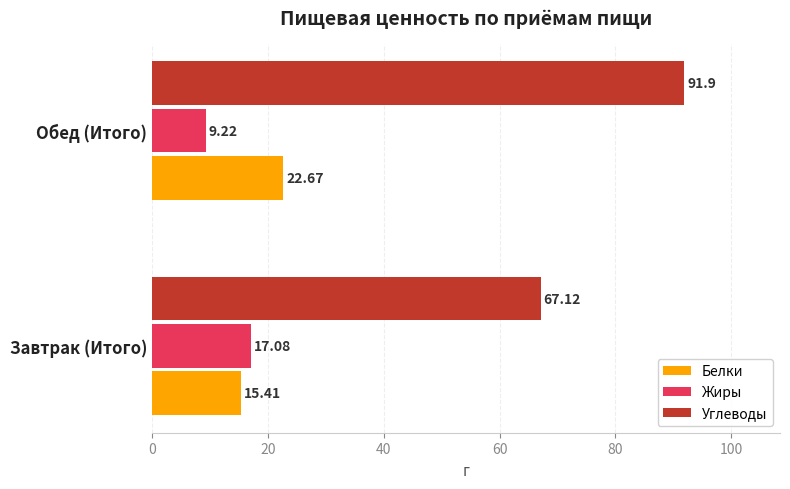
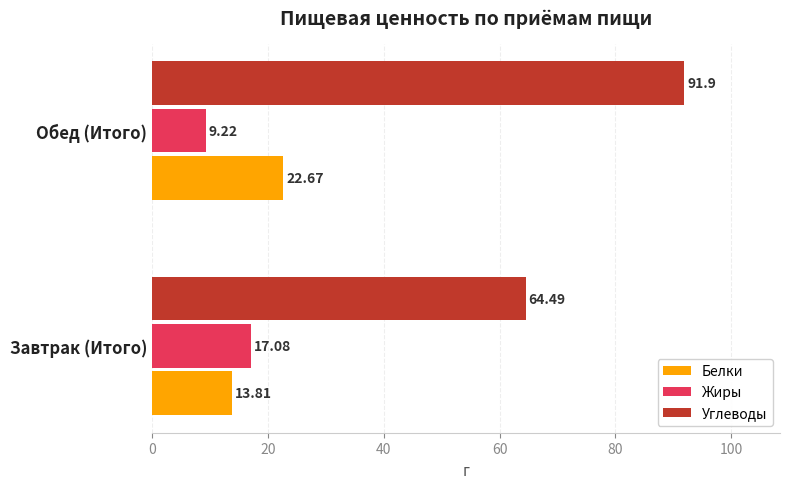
Углеводы, Завтрак (Итого): 67.12 -> 64.49
Белки, Завтрак (Итого): 15.41 -> 13.81
